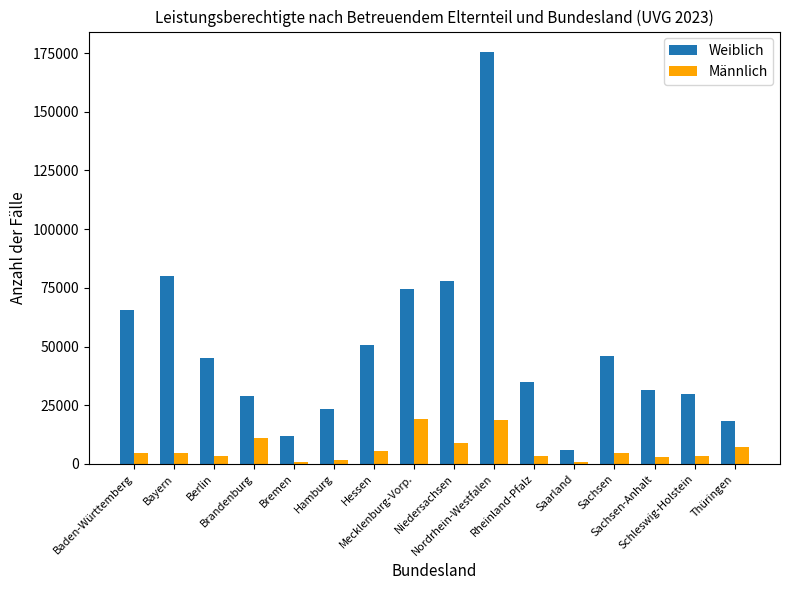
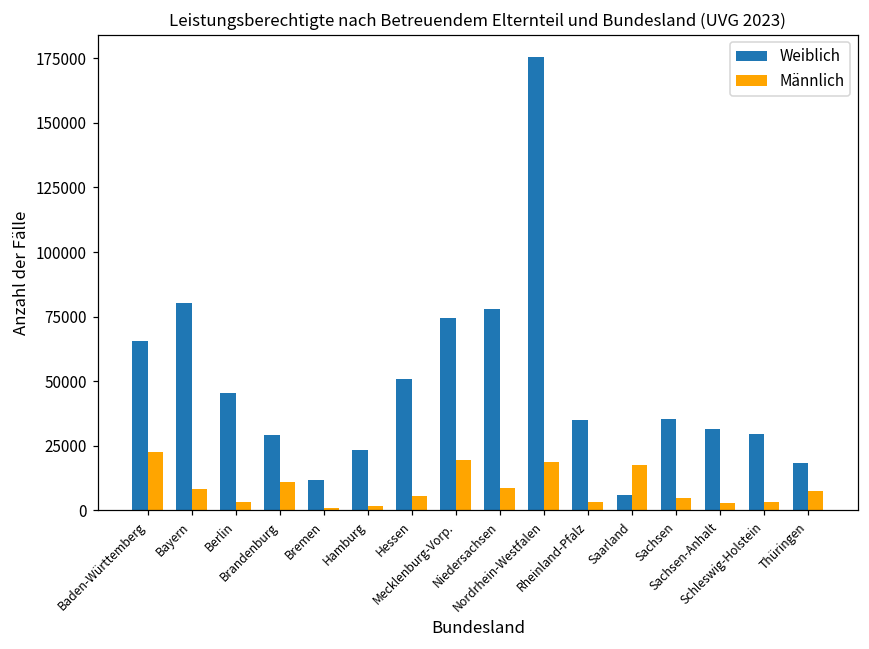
Männlich, Baden-Württemberg: 5000 -> 23000
Männlich, Bayern: 5000 -> 8000
Männlich, Saarland: 1000 -> 18000
Weiblich, Sachsen: 46000 -> 35000
